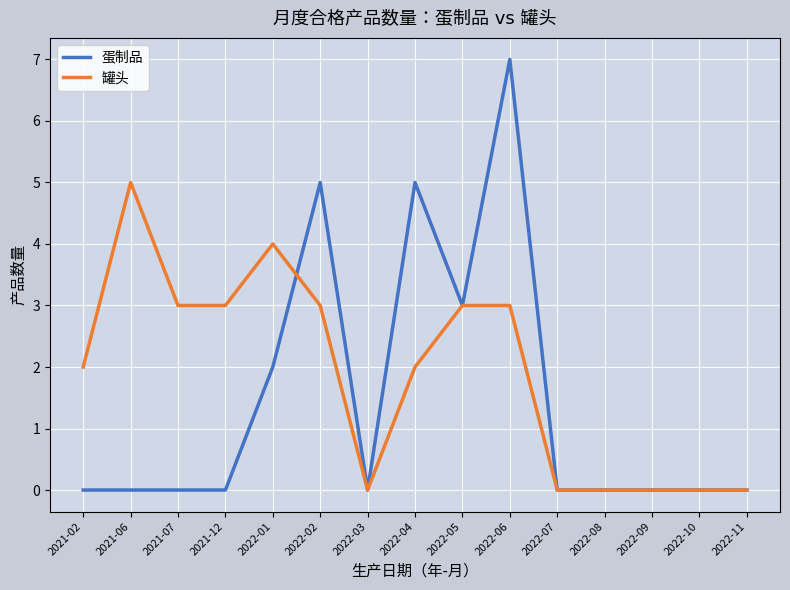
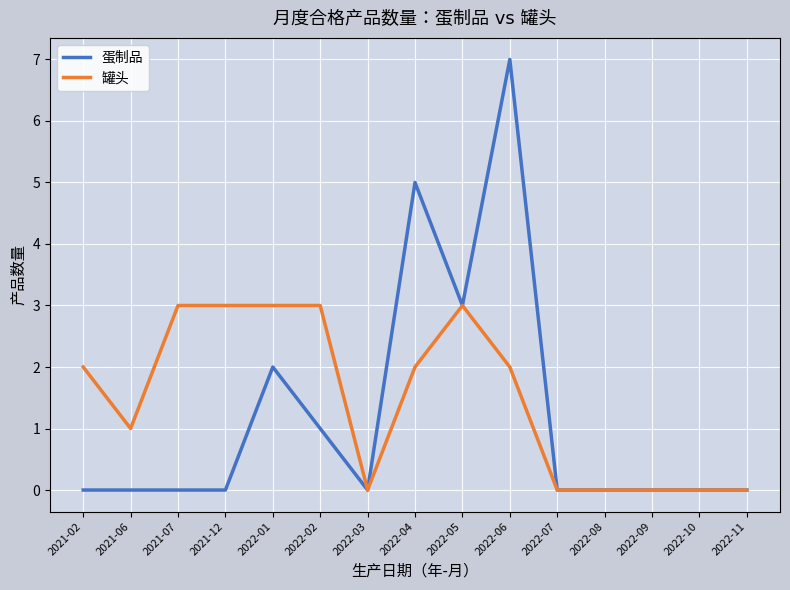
罐头, 2021-06: 5 -> 1
罐头, 2022-01: 4 -> 3
蛋制品, 2022-02: 5 -> 1
罐头, 2022-06: 3 -> 2
